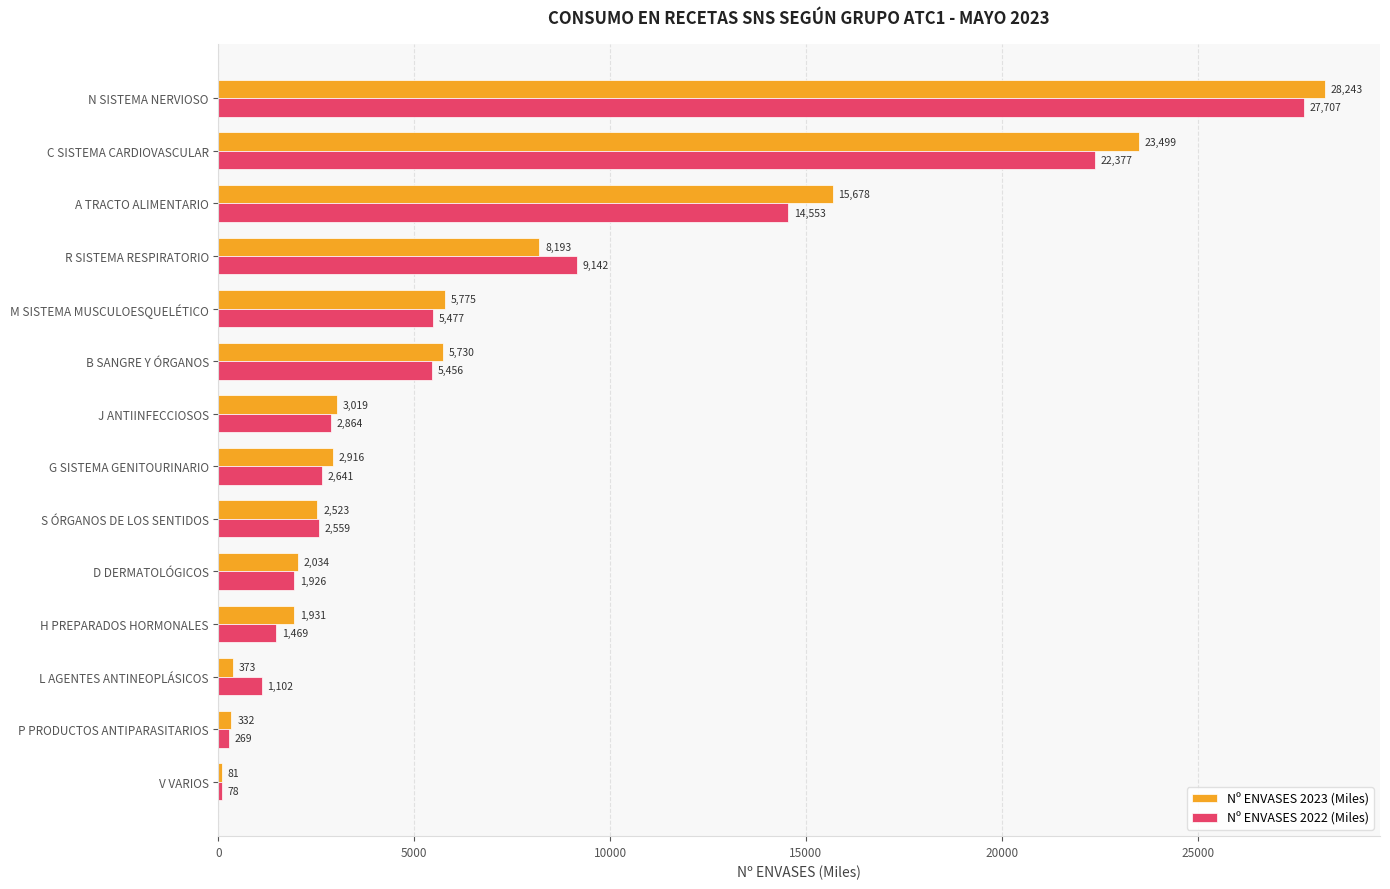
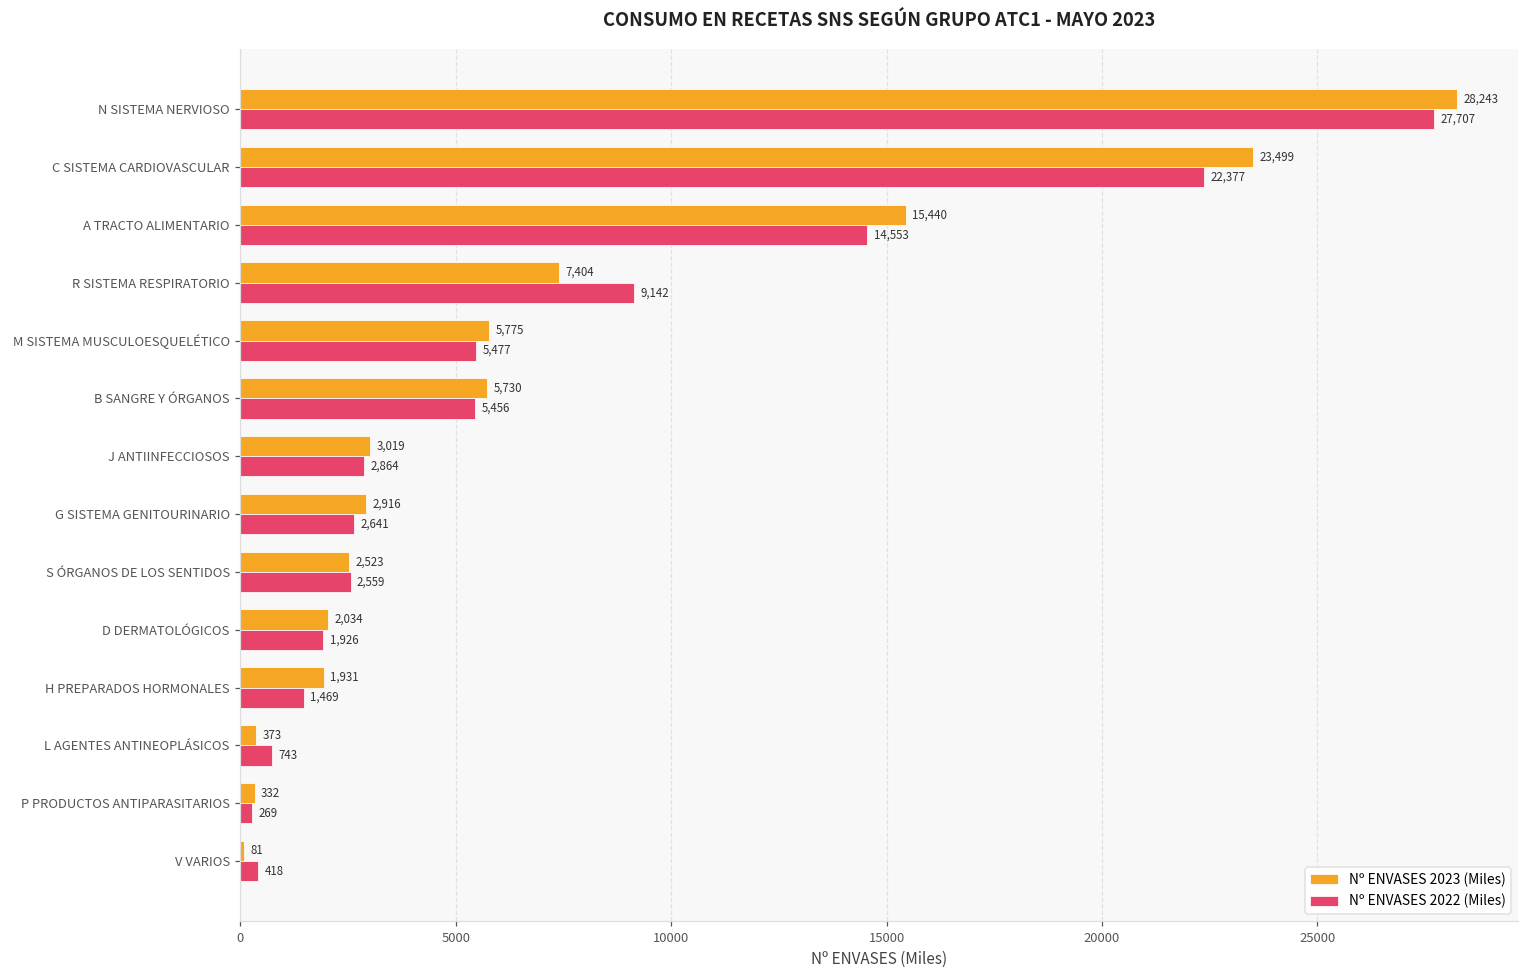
Nº ENVASES 2023 (Miles), A TRACTO ALIMENTARIO: 15,678 -> 15,440
Nº ENVASES 2023 (Miles), R SISTEMA RESPIRATORIO: 8,193 -> 7,404
Nº ENVASES 2022 (Miles), L AGENTES ANTINEOPLÁSICOS: 1,102 -> 743
Nº ENVASES 2022 (Miles), V VARIOS: 78 -> 418
